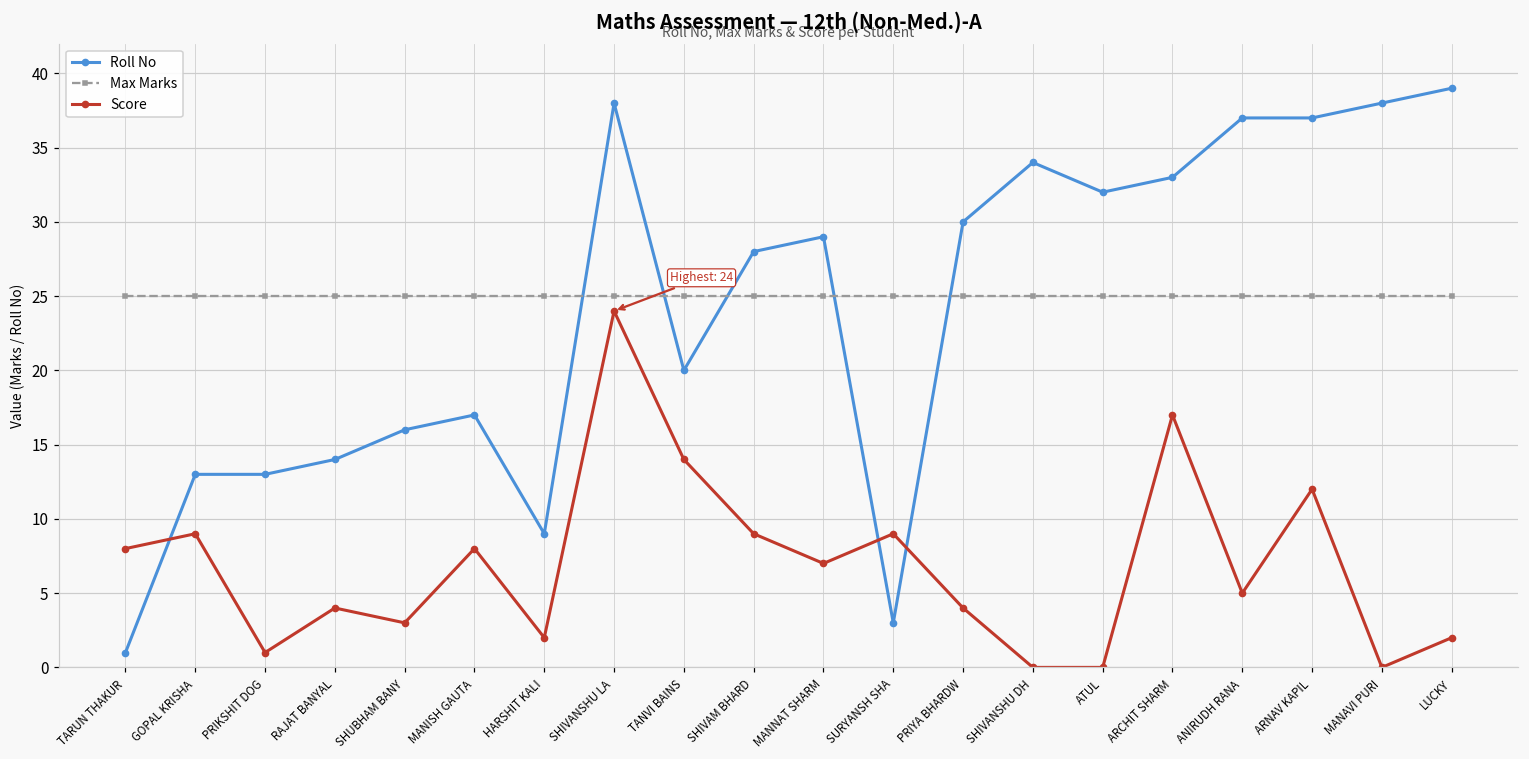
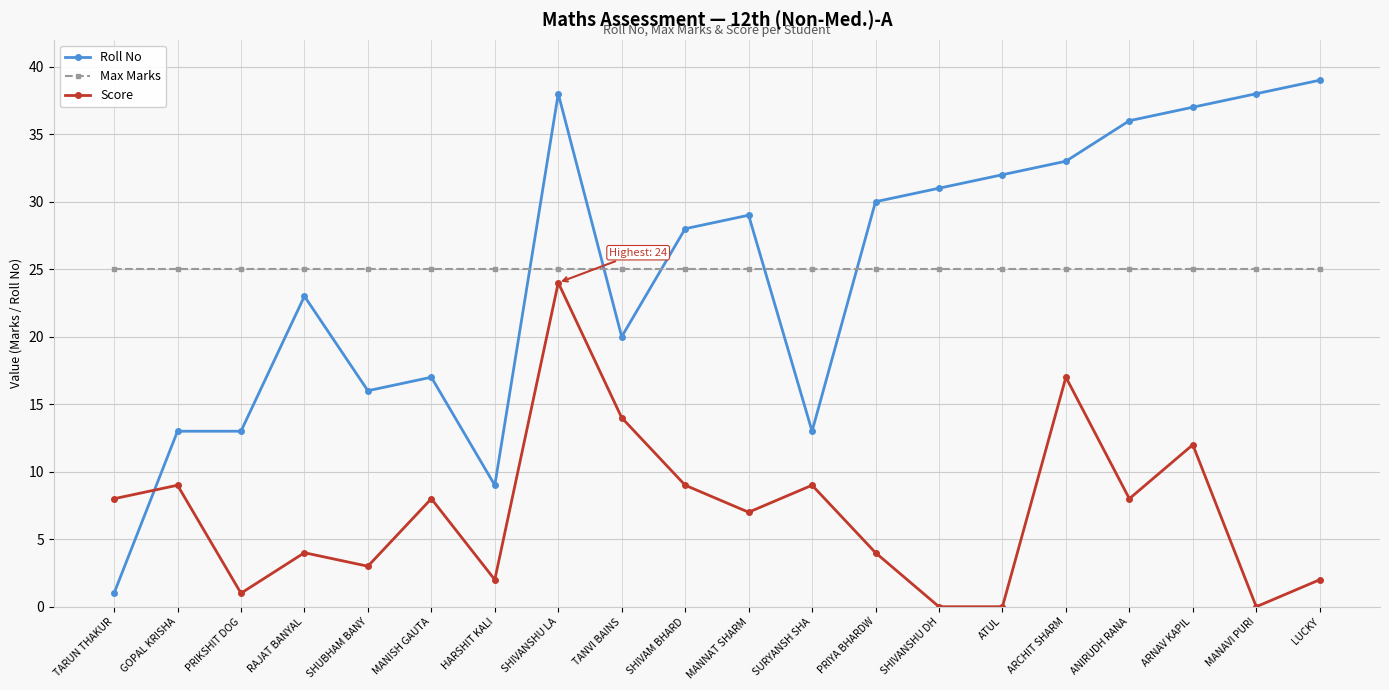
Roll No, RAJAT BANYAL: 14 -> 23
Roll No, SURYANSH SHA: 3 -> 13
Roll No, SHIVANSHU DH: 34 -> 31
Roll No, ANIRUDH RANA: 37 -> 36
Score, ANIRUDH RANA: 5 -> 8
